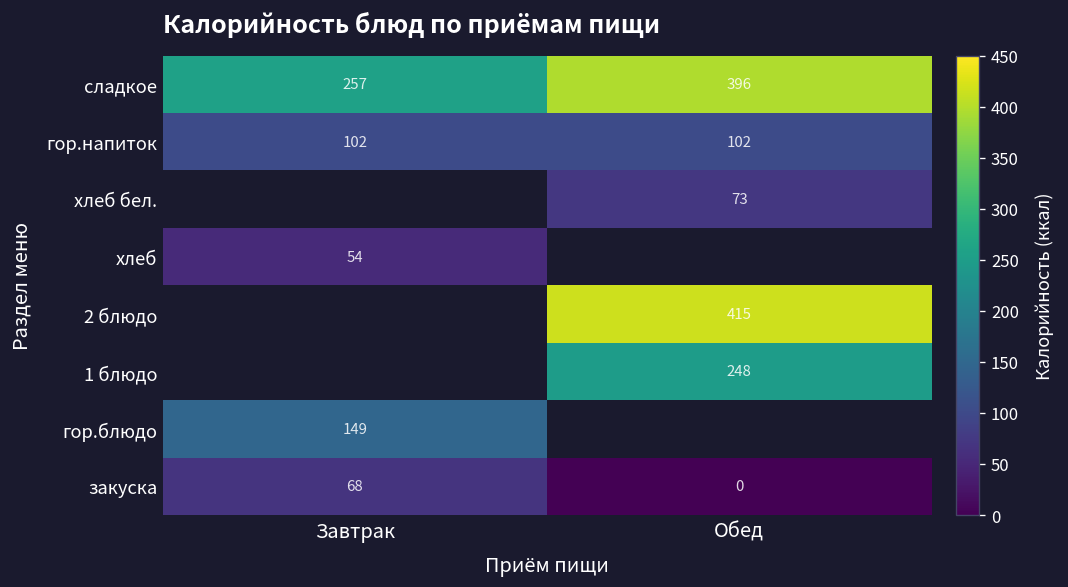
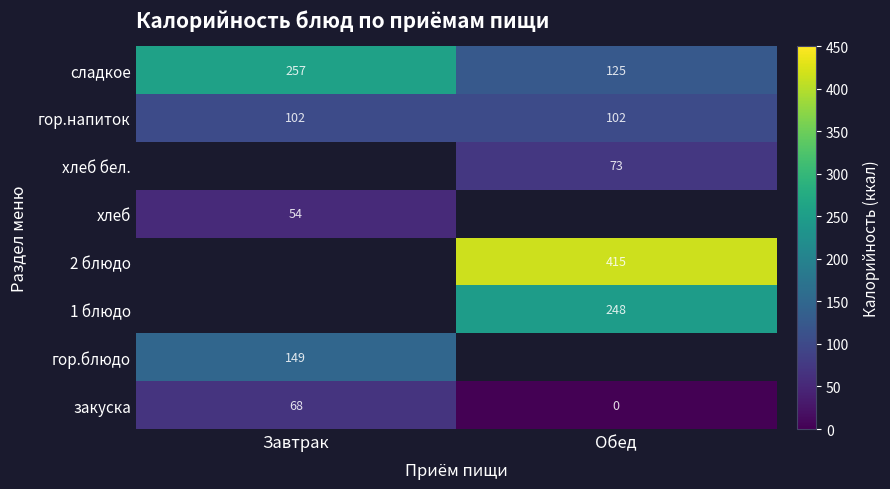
сладкое, Обед: 396 -> 125
